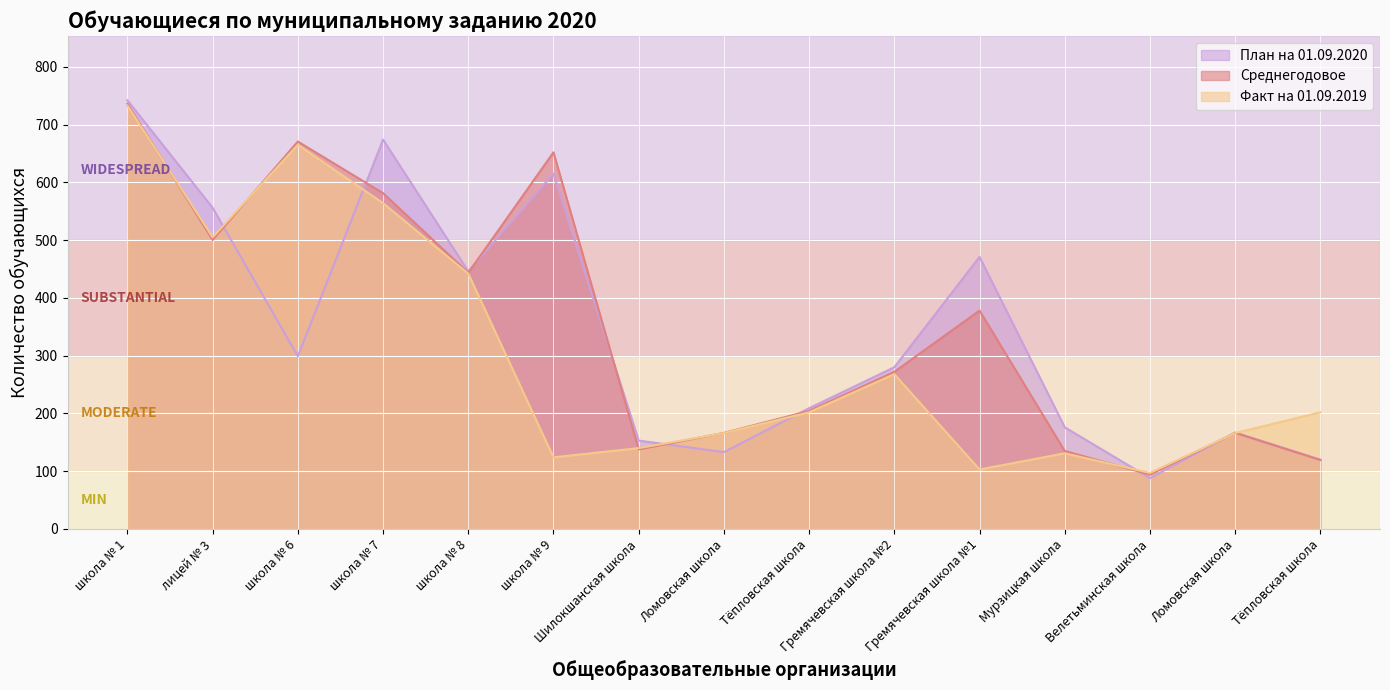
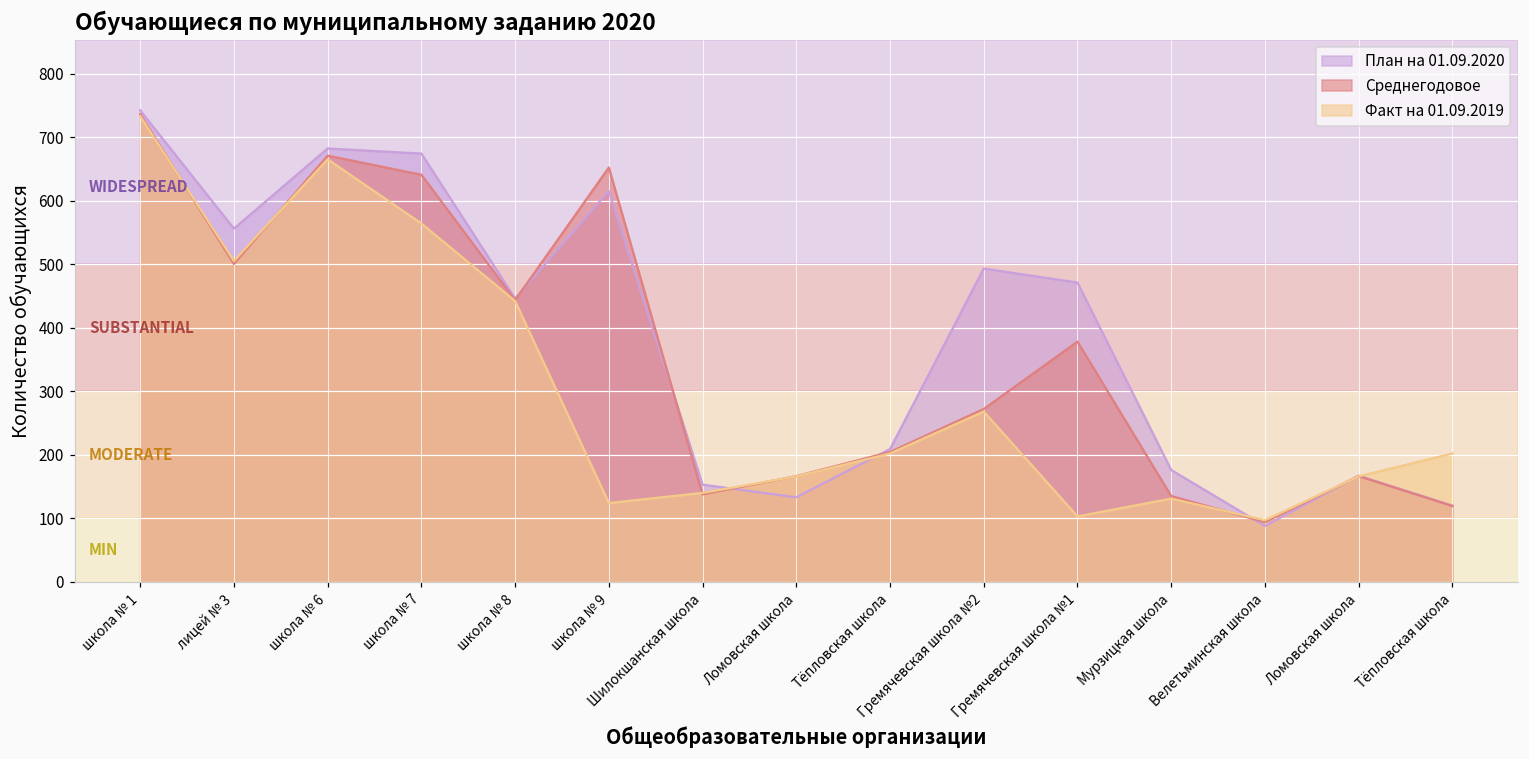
План на 01.09.2020, школа № 6: 300 -> 680
Среднегодовое, школа № 7: 580 -> 640
План на 01.09.2020, Гремячевская школа №2: 280 -> 490
